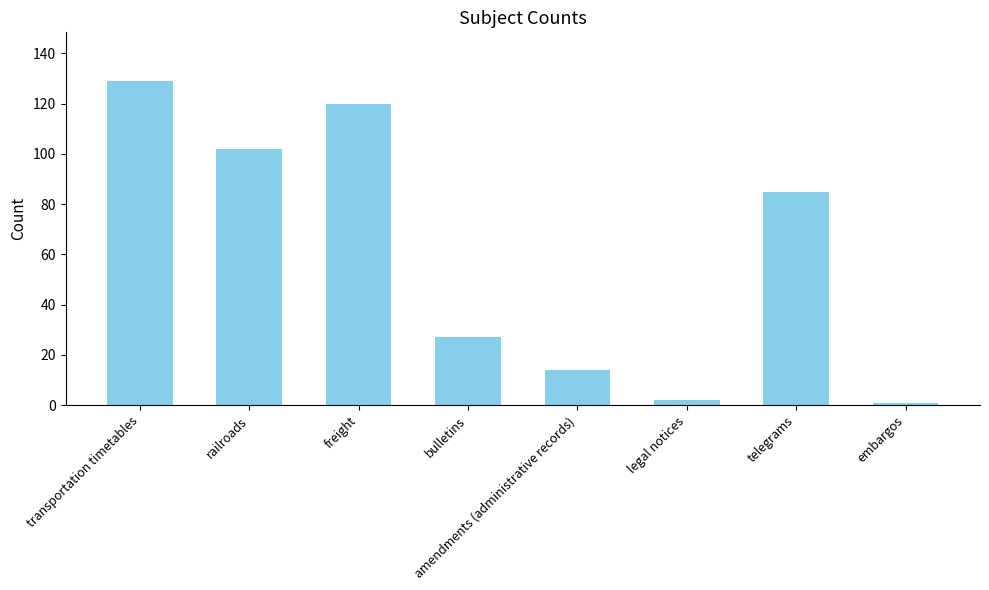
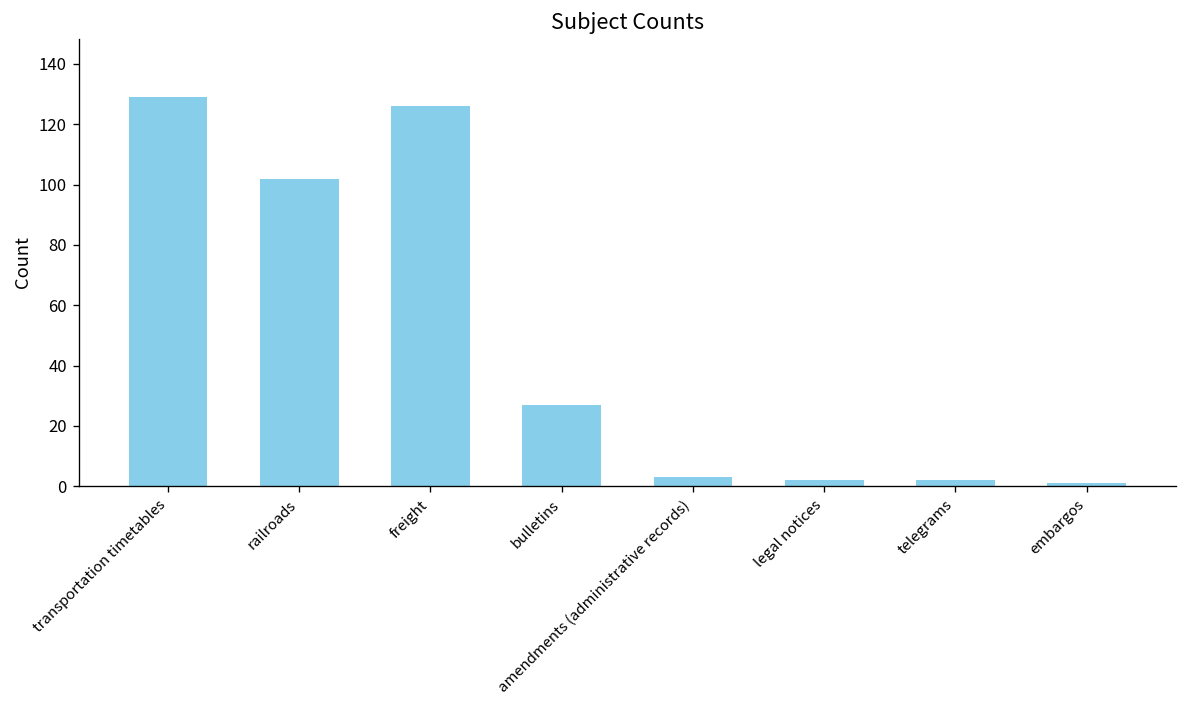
freight: 120 -> 126
amendments (administrative records): 14 -> 3
telegrams: 85 -> 2
